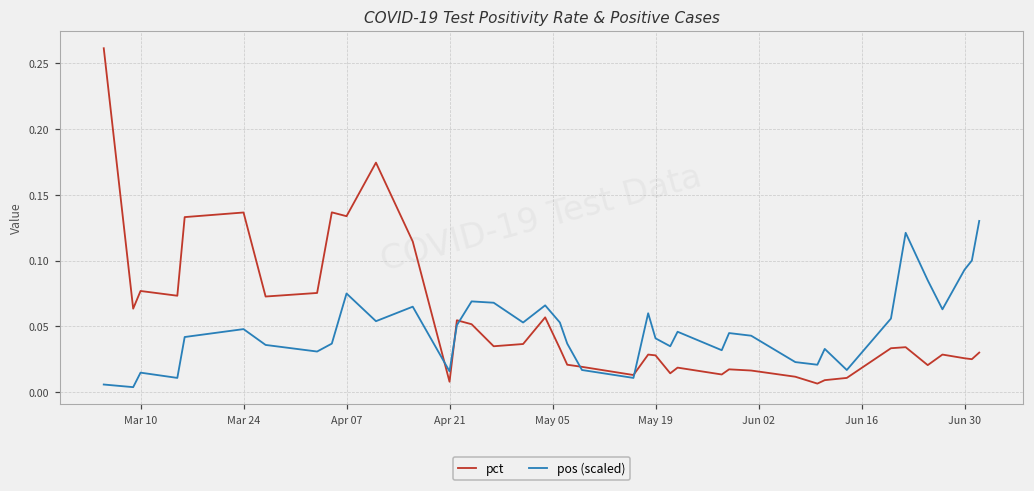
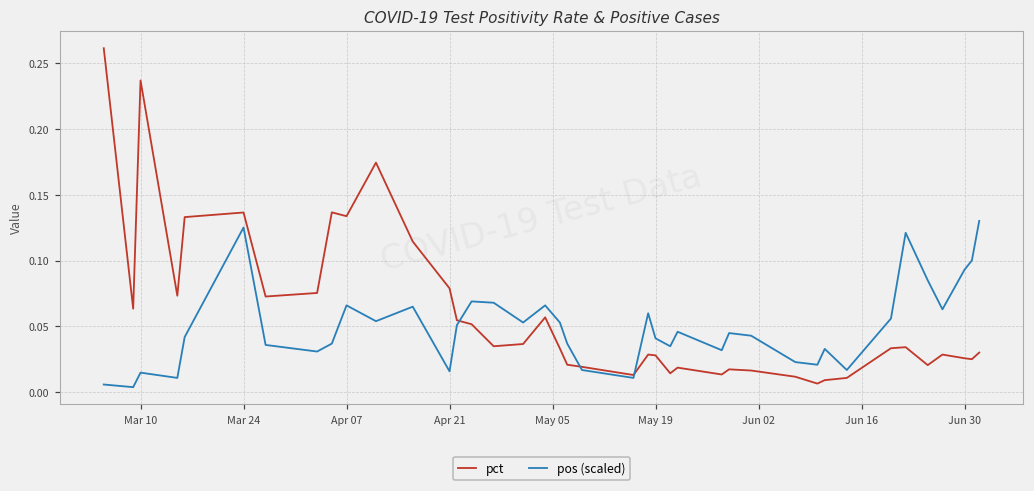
pct, Mar 10: 0.077 -> 0.237
pos (scaled), Mar 24: 0.048 -> 0.125
pos (scaled), Apr 07: 0.075 -> 0.066
pct, Apr 21: 0.008 -> 0.079
